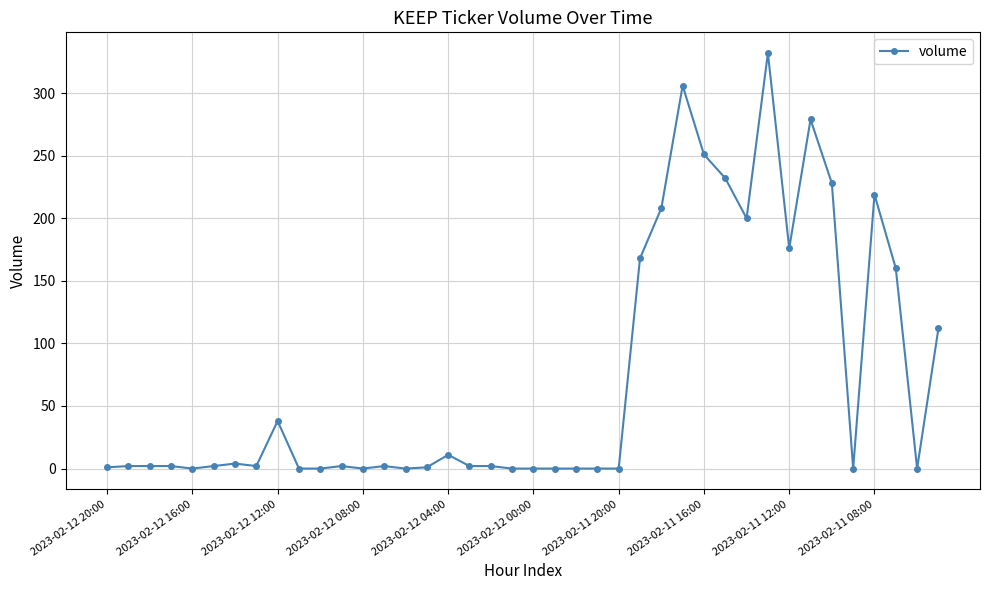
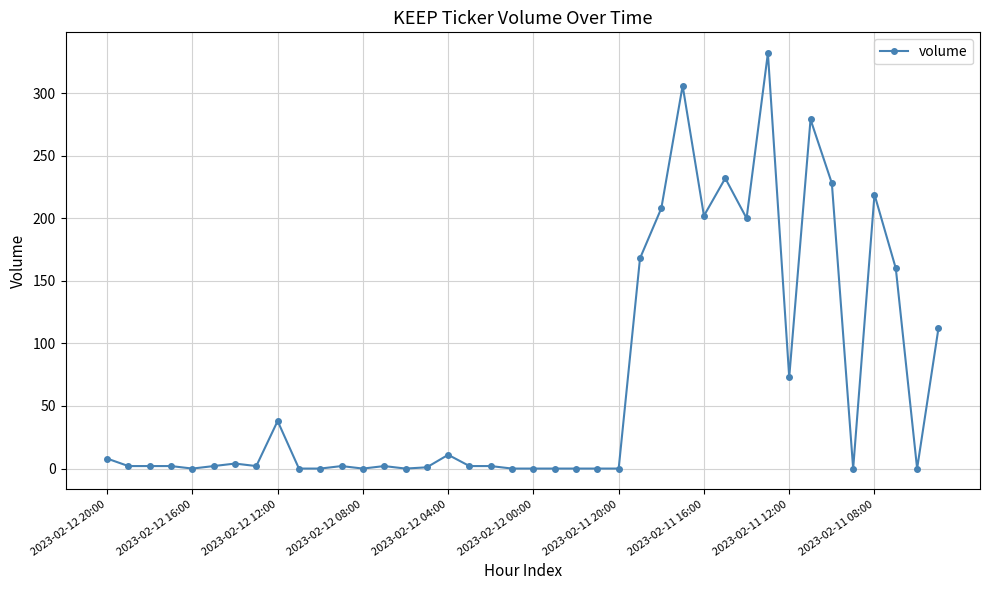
2023-02-12 20:00: 1 -> 8
2023-02-11 16:00: 251 -> 202
2023-02-11 12:00: 176 -> 73
